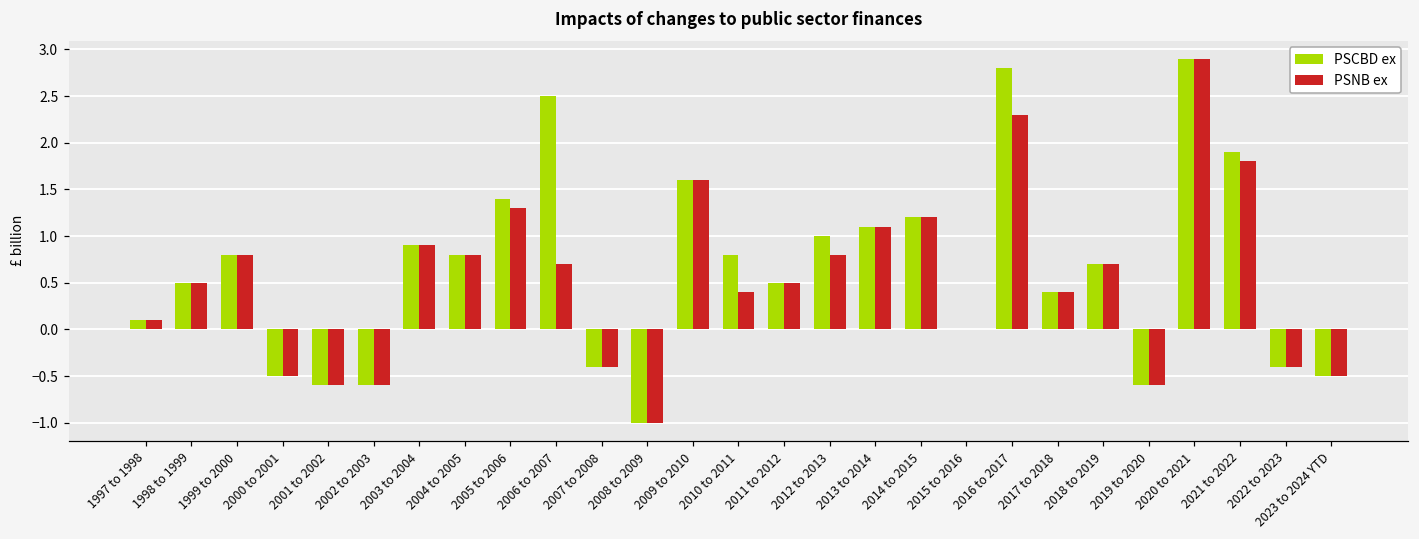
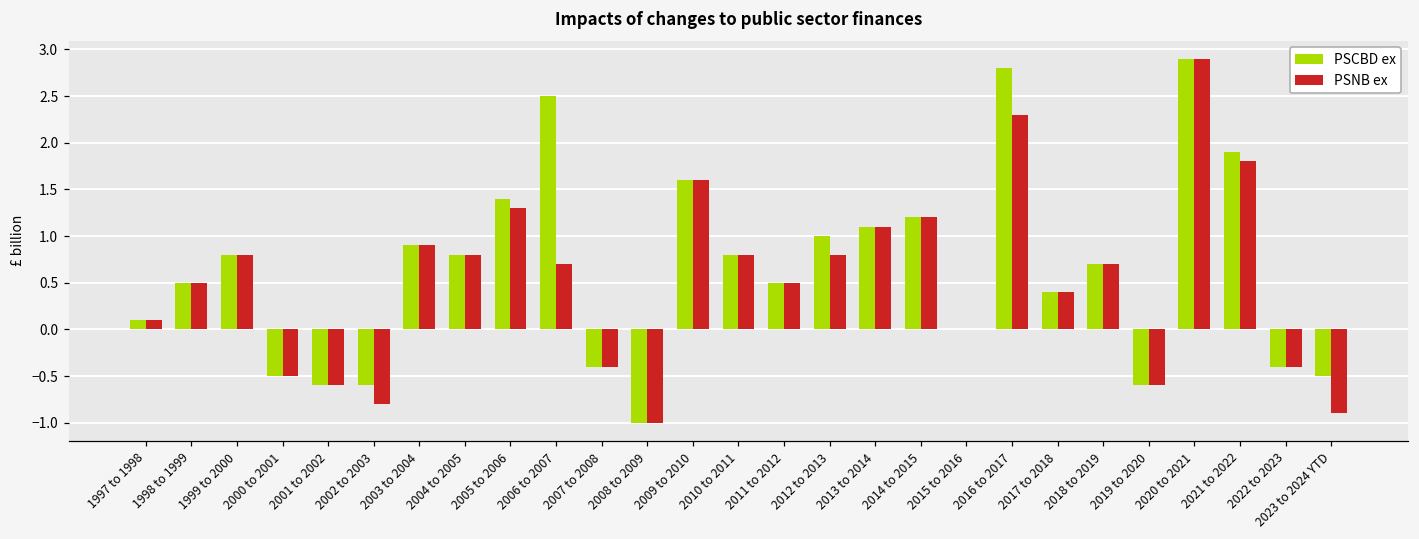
PSNB ex, 2002 to 2003: -0.6 -> -0.8
PSNB ex, 2010 to 2011: 0.4 -> 0.8
PSNB ex, 2023 to 2024 YTD: -0.5 -> -0.9
